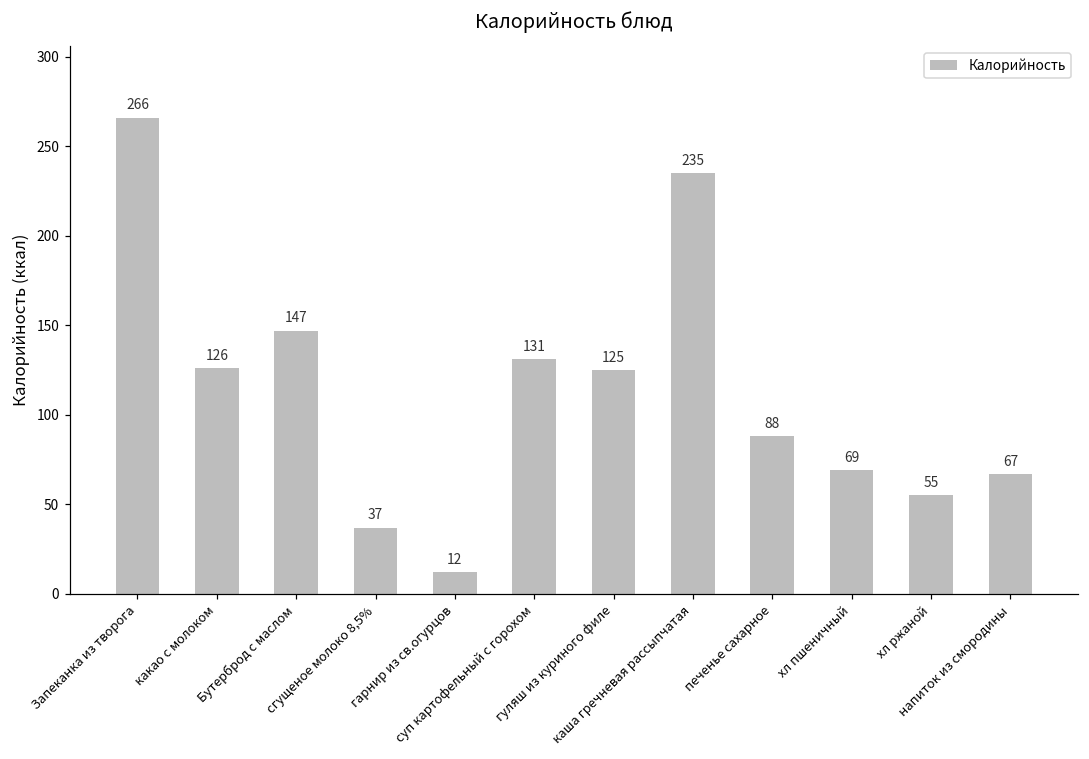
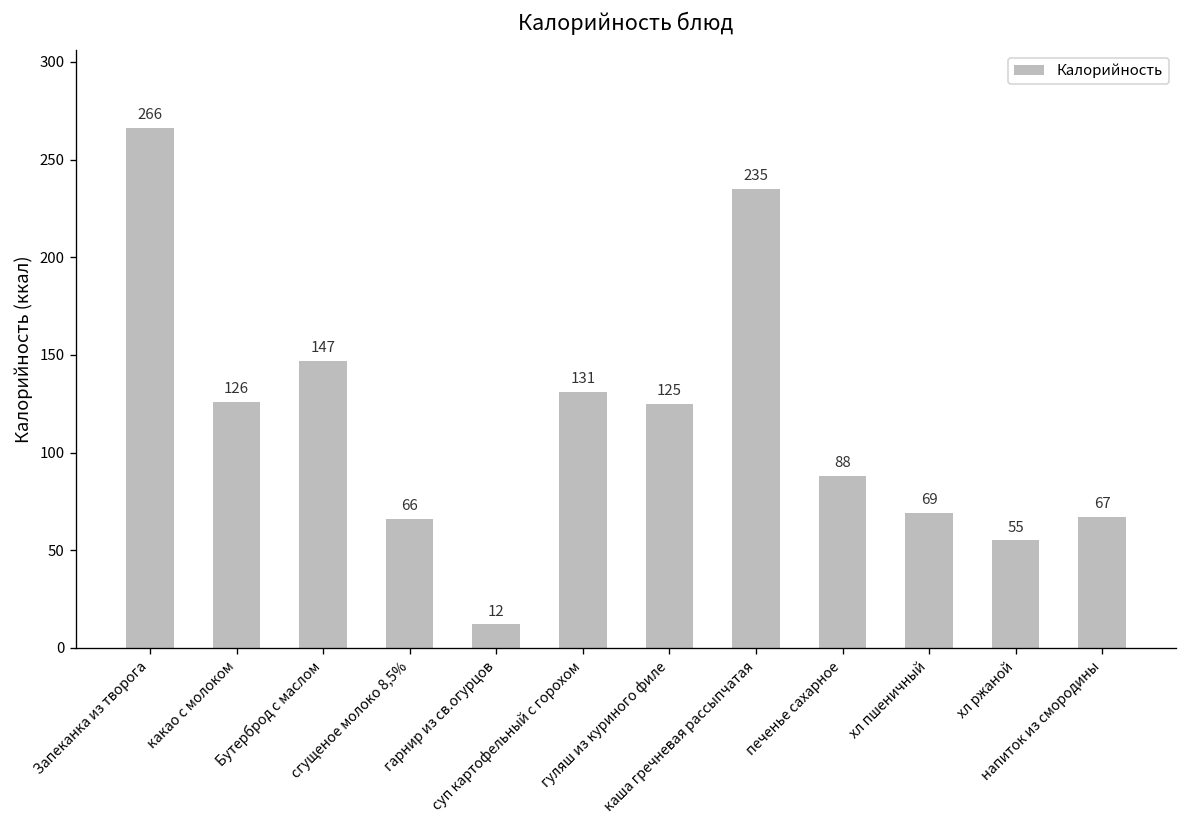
сгущеное молоко 8,5%: 37 -> 66
